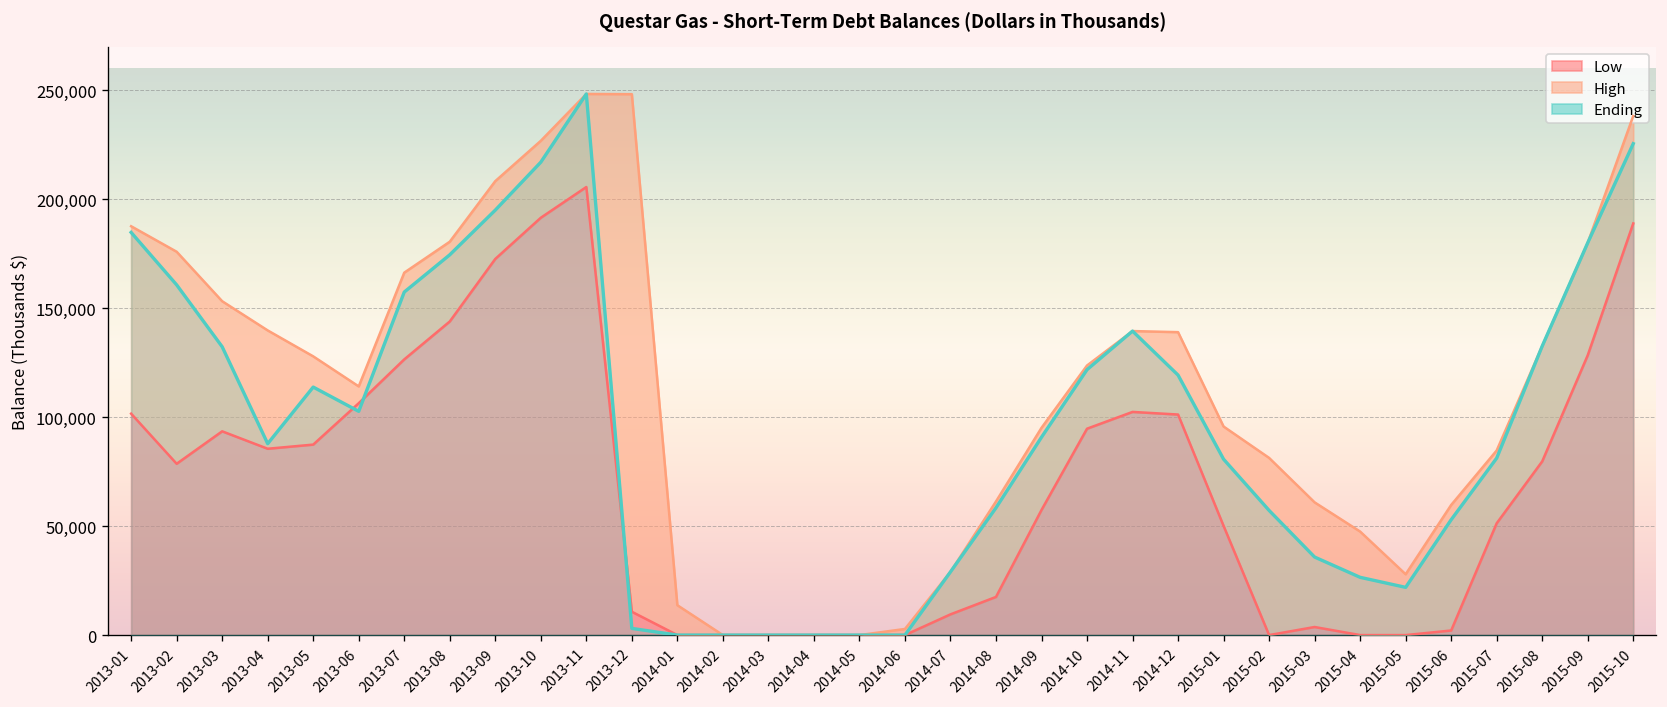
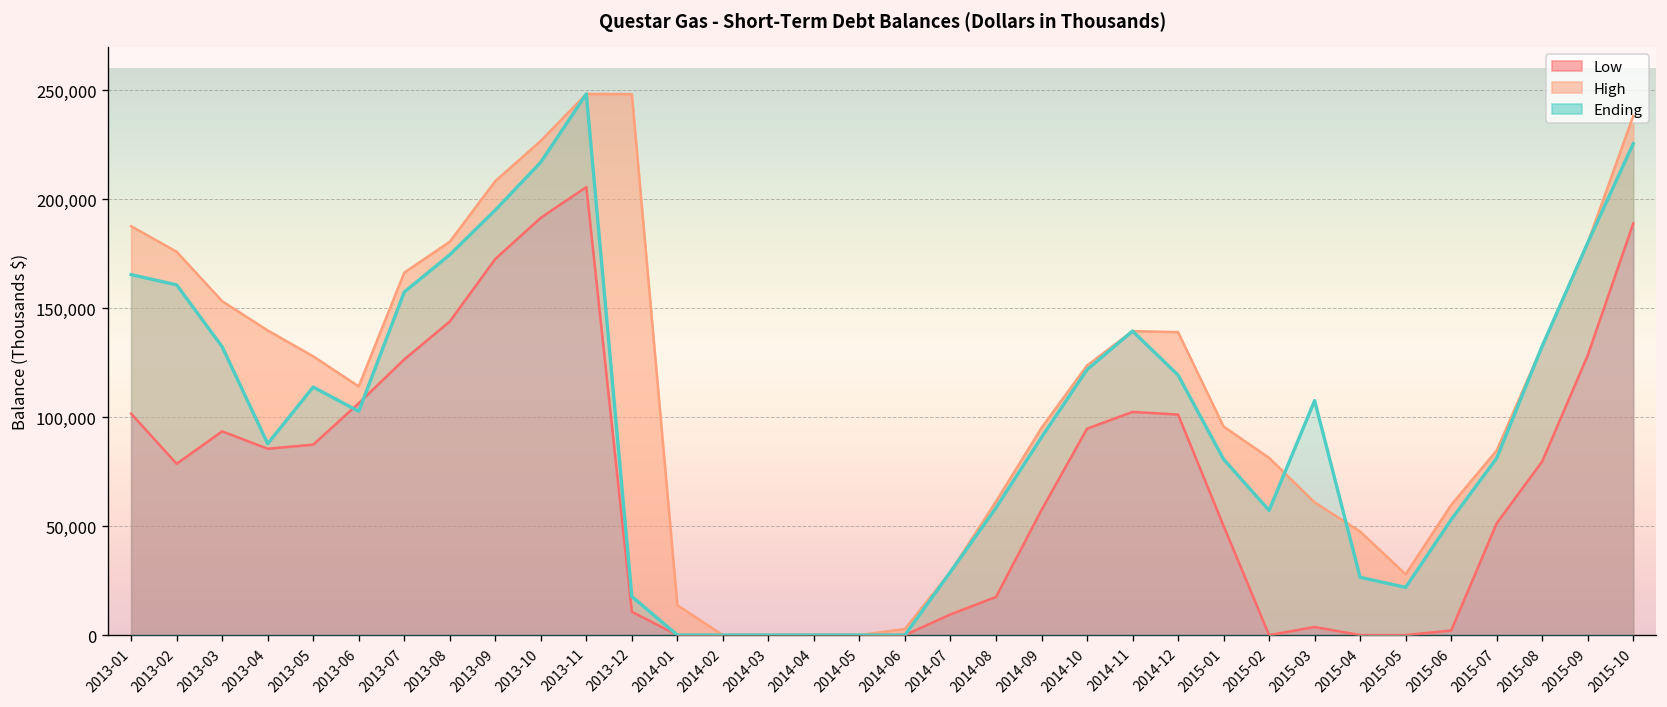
Ending, 2013-01: 185,000 -> 165,000
Ending, 2013-12: 3,000 -> 18,000
Ending, 2015-03: 36,000 -> 108,000
